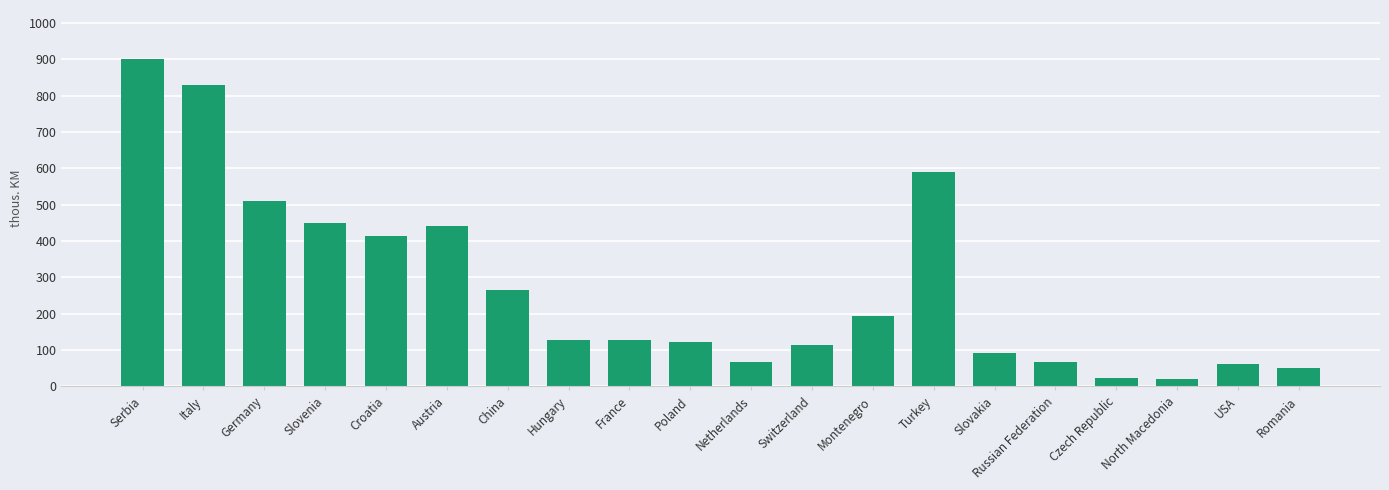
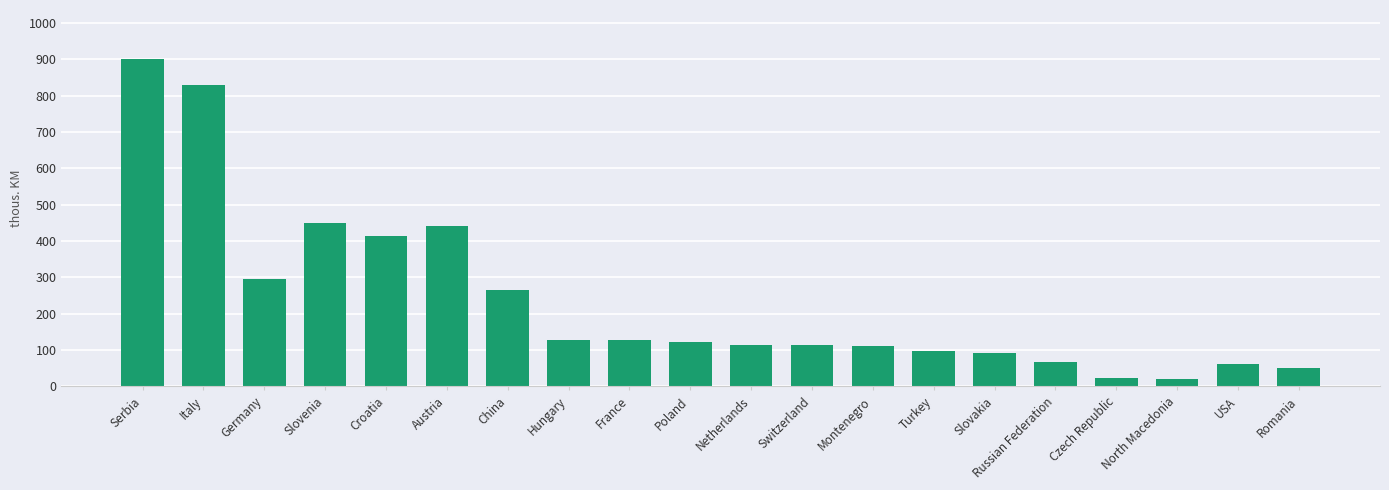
Germany: 510 -> 290
Netherlands: 70 -> 110
Montenegro: 200 -> 110
Turkey: 590 -> 100
